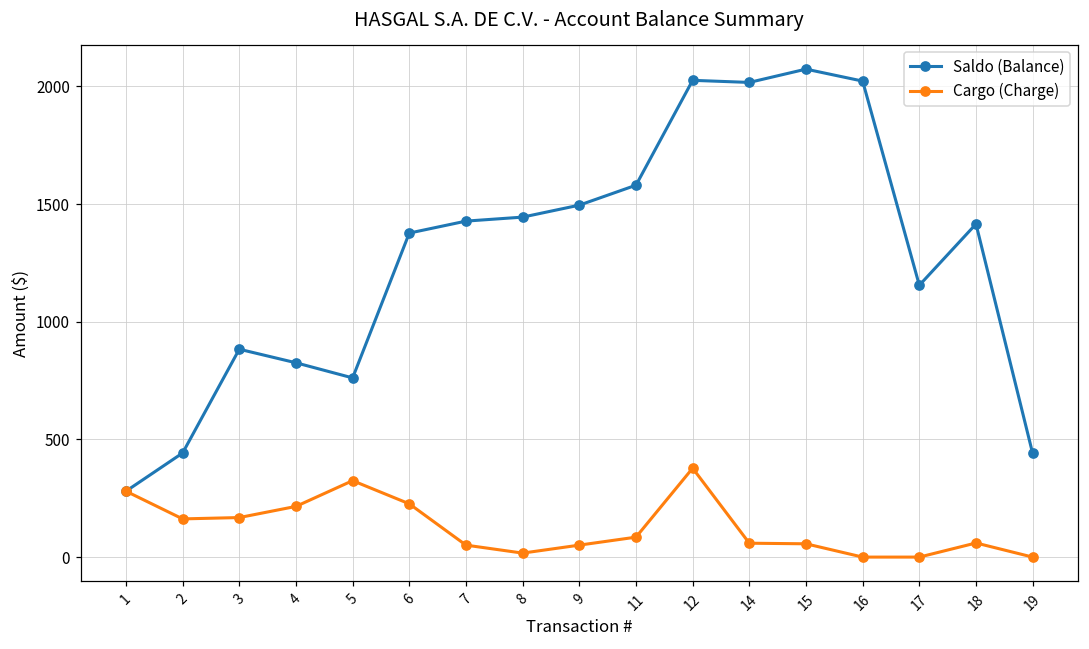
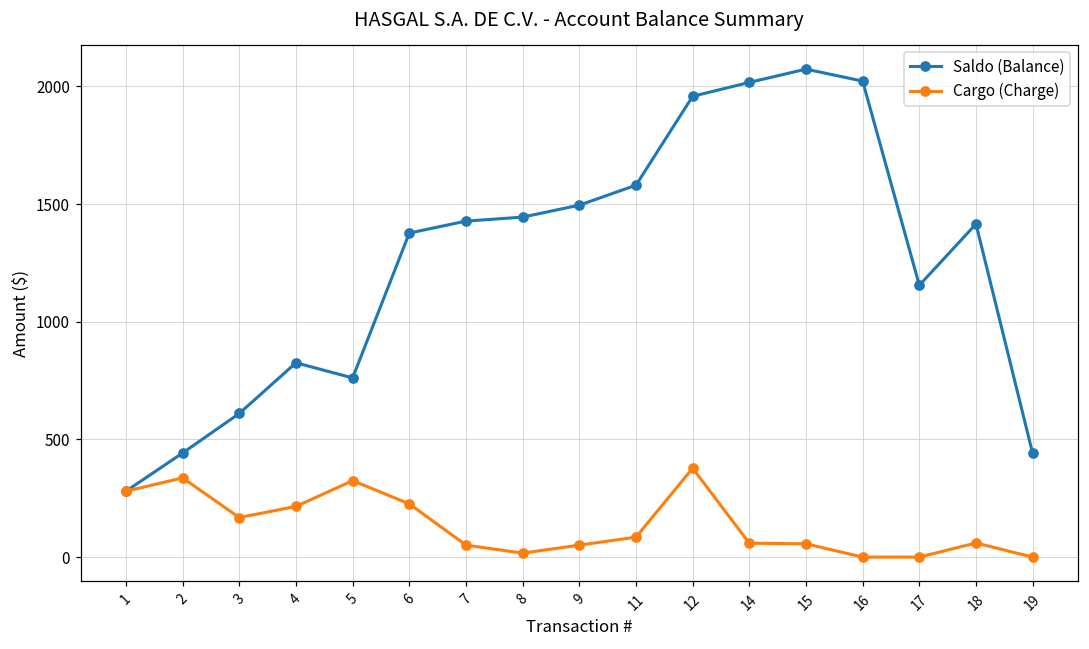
Cargo (Charge), 2: 160 -> 340
Saldo (Balance), 3: 880 -> 610
Saldo (Balance), 12: 2030 -> 1960
